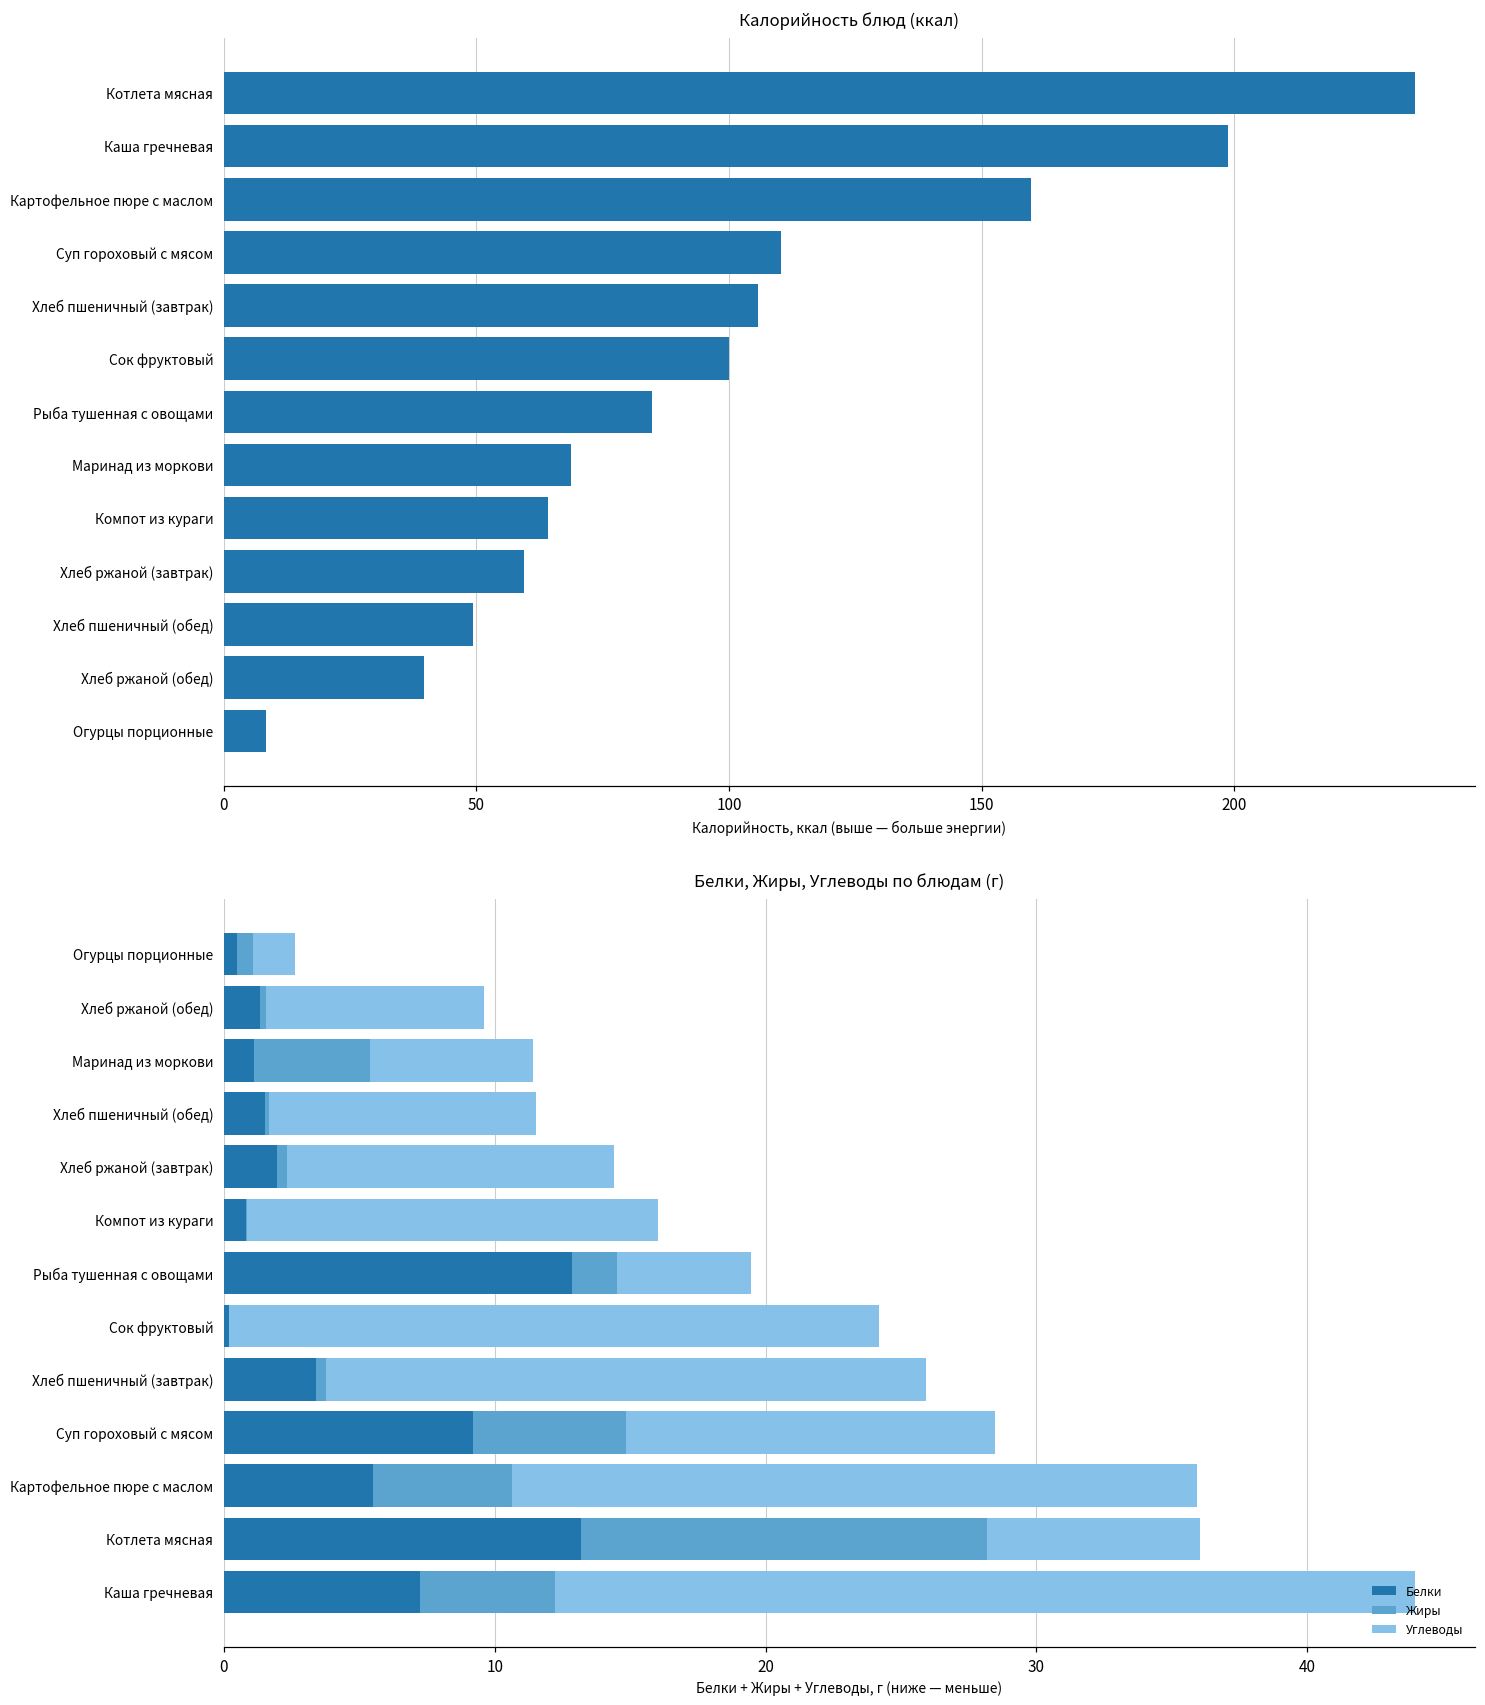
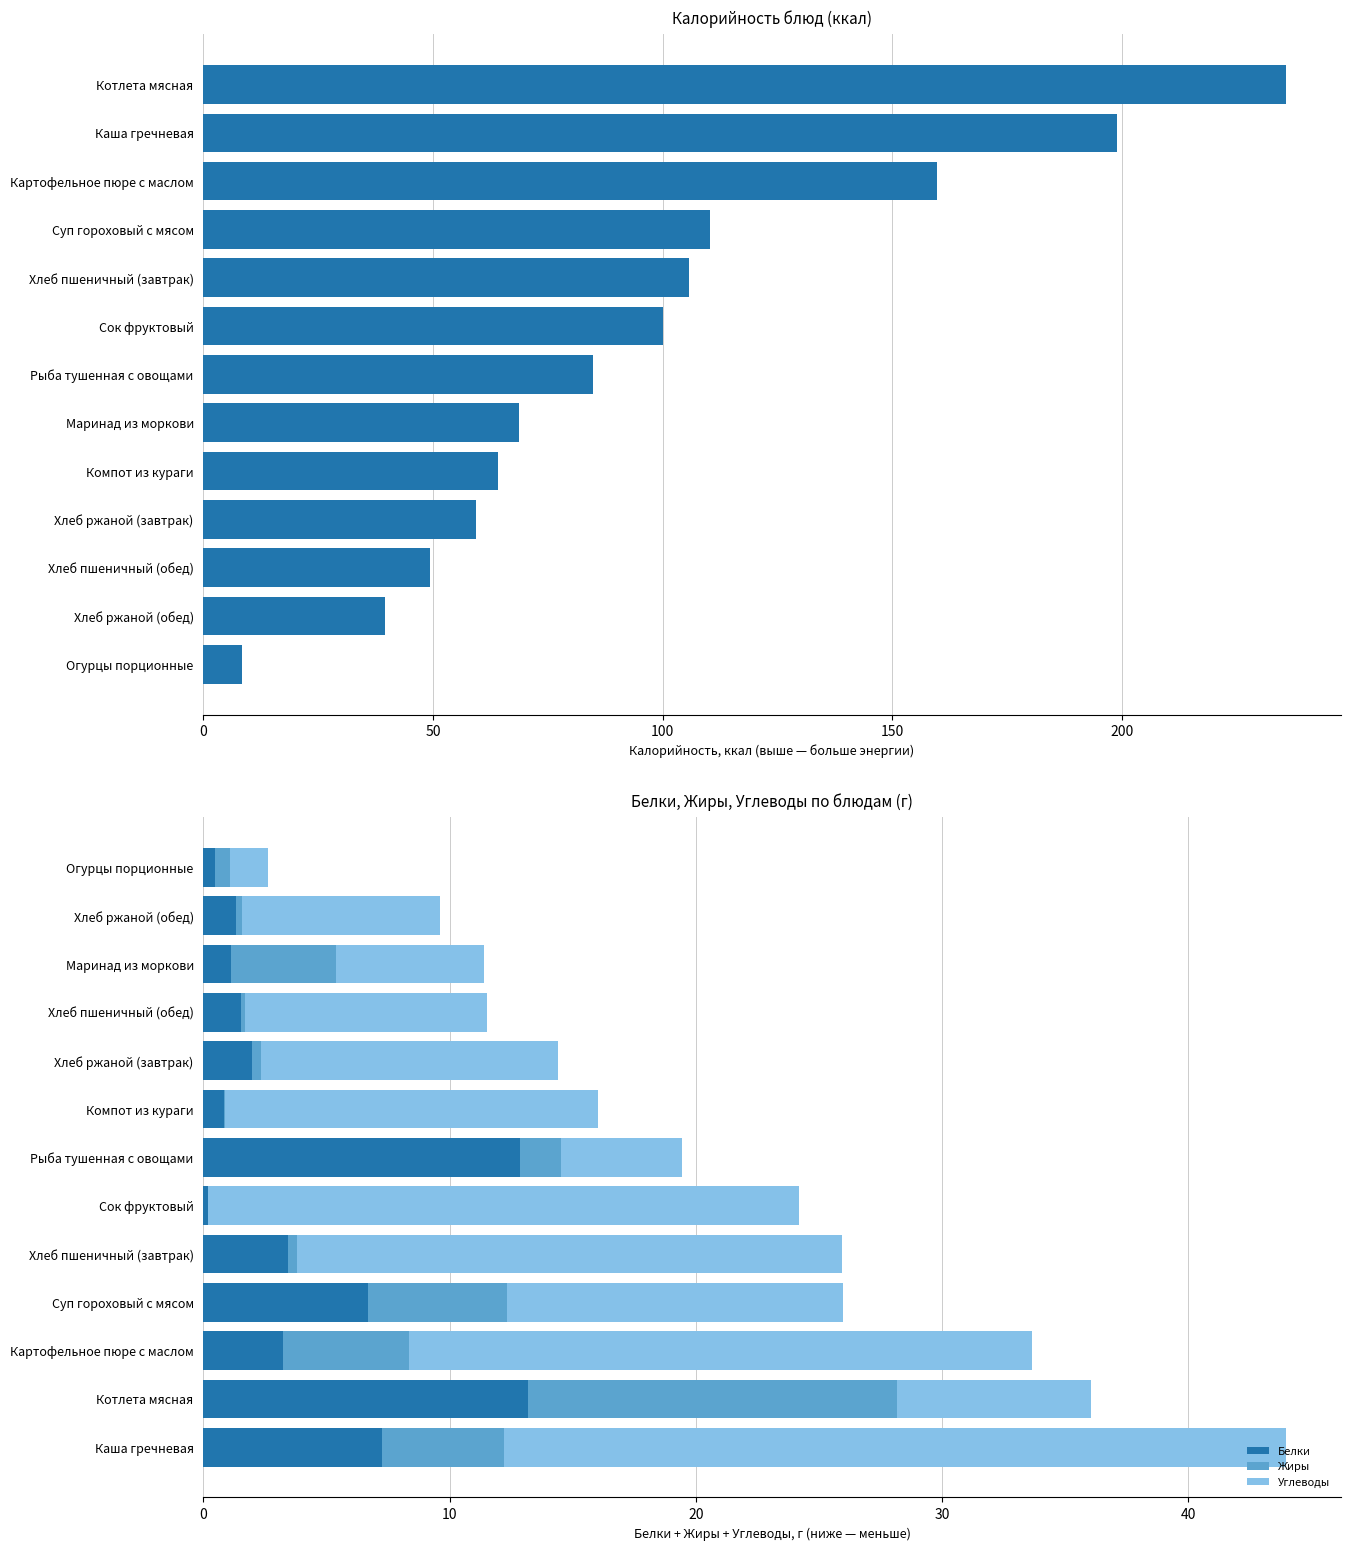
Белки, Жиры, Углеводы по блюдам (г), Белки, Суп гороховый с мясом: 9.2 -> 6.7
Белки, Жиры, Углеводы по блюдам (г), Белки, Картофельное пюре с маслом: 5.5 -> 3.2
